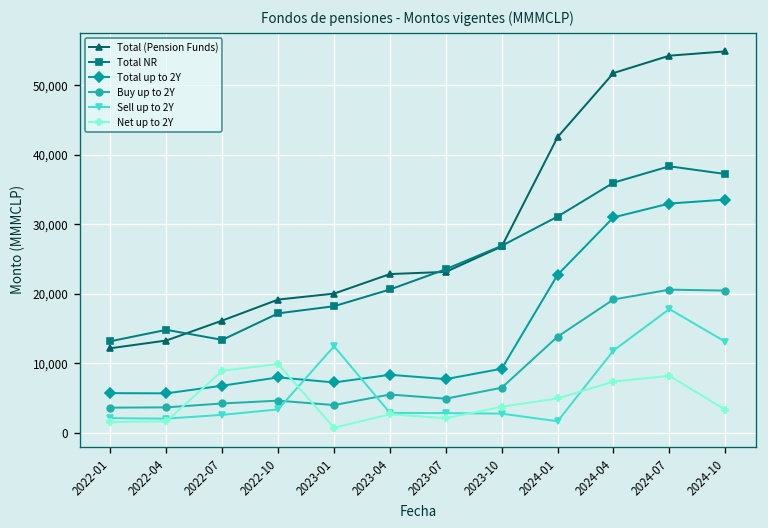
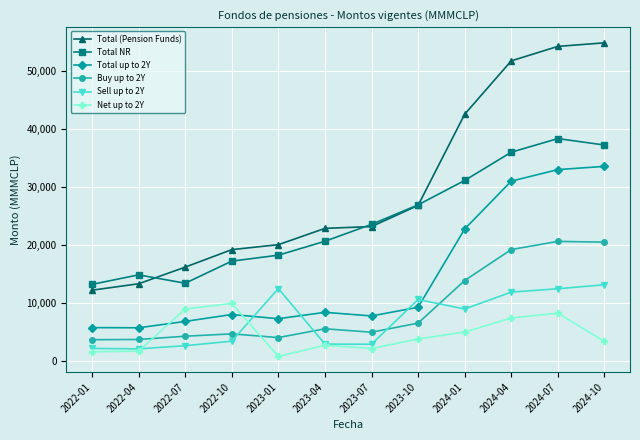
Sell up to 2Y, 2023-10: 3,000 -> 11,000
Sell up to 2Y, 2024-01: 2,000 -> 9,000
Sell up to 2Y, 2024-07: 18,000 -> 12,000
